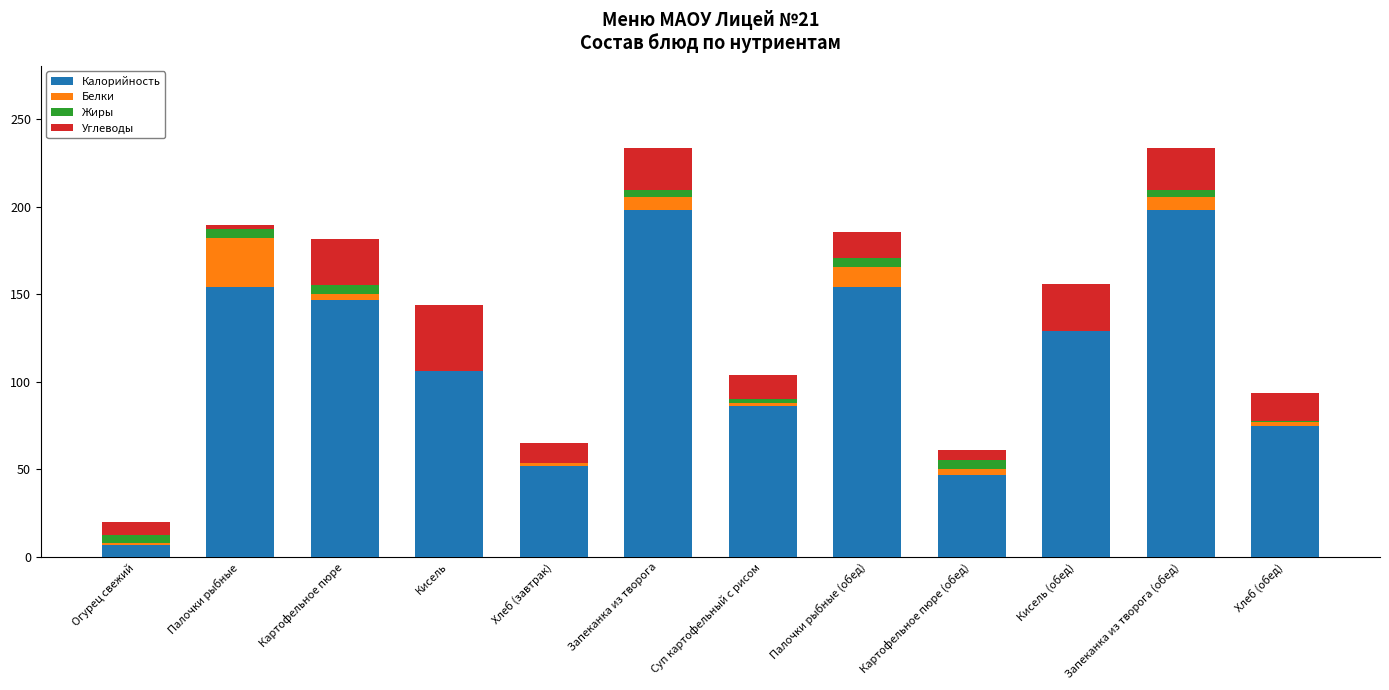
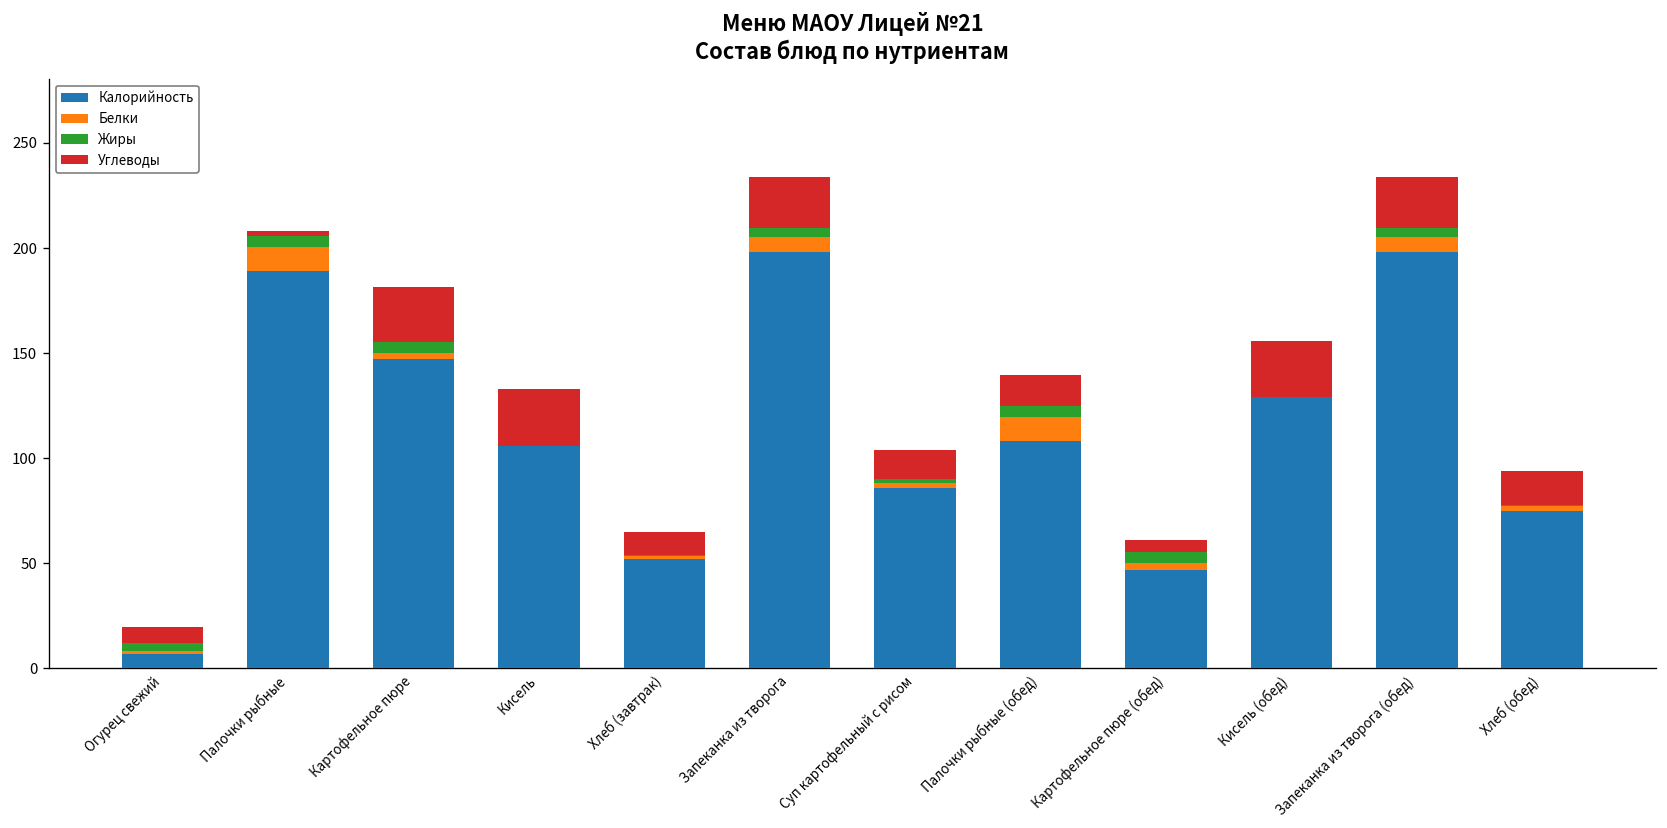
Калорийность, Палочки рыбные: 154 -> 189
Белки, Палочки рыбные: 28 -> 11
Углеводы, Кисель: 38 -> 27
Калорийность, Палочки рыбные (обед): 154 -> 108
